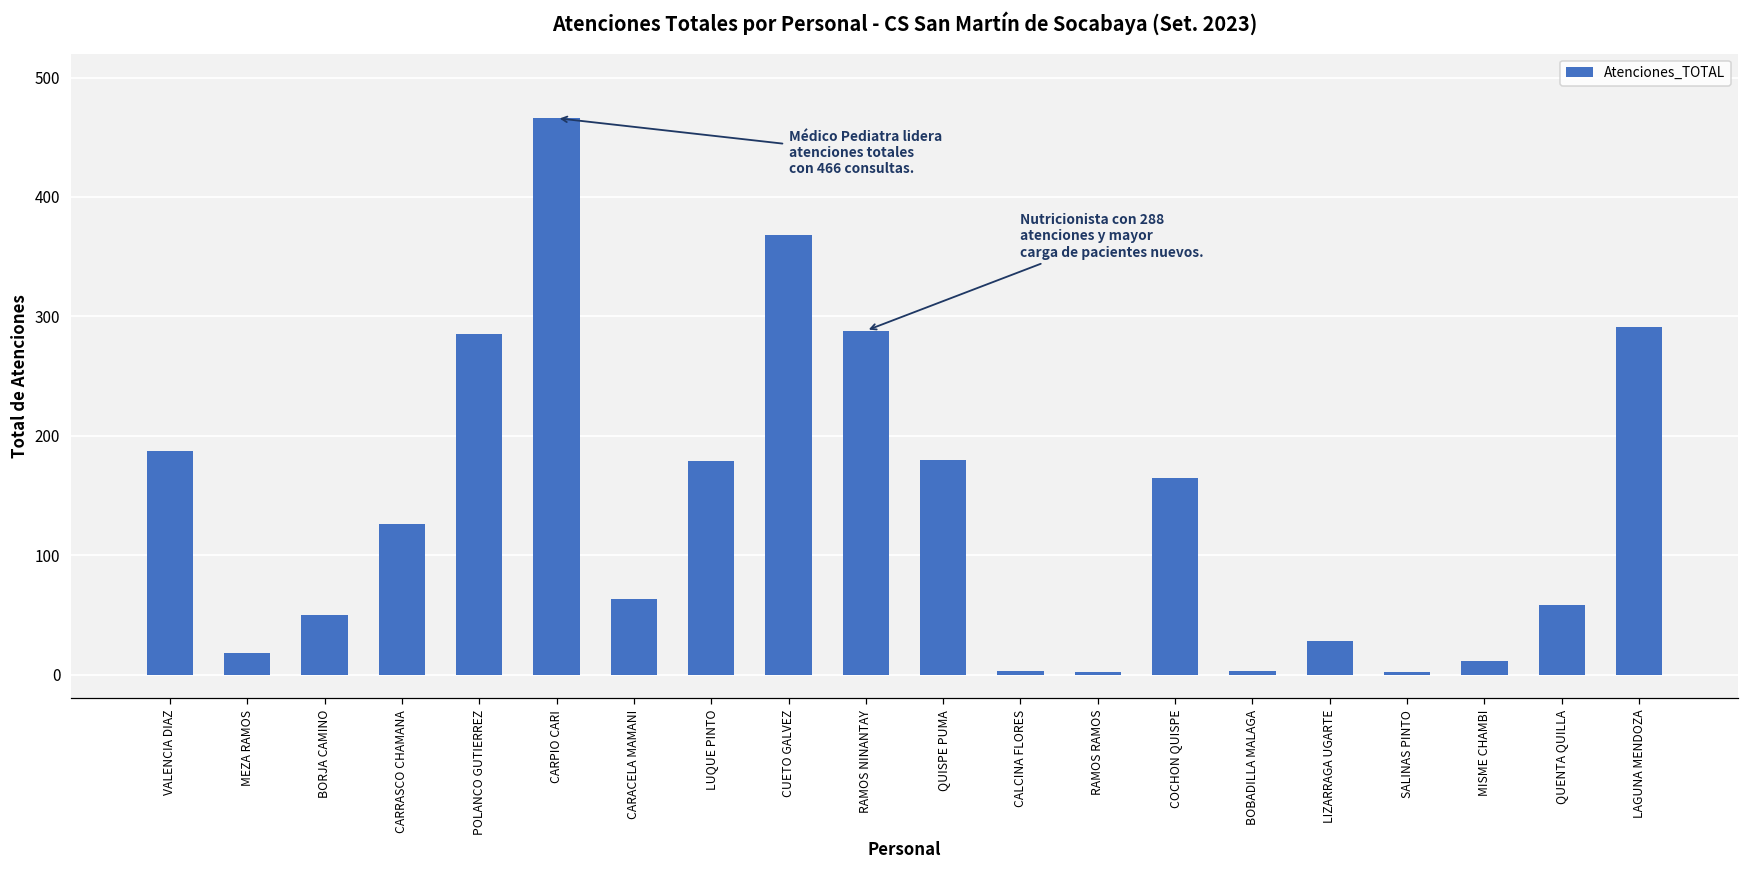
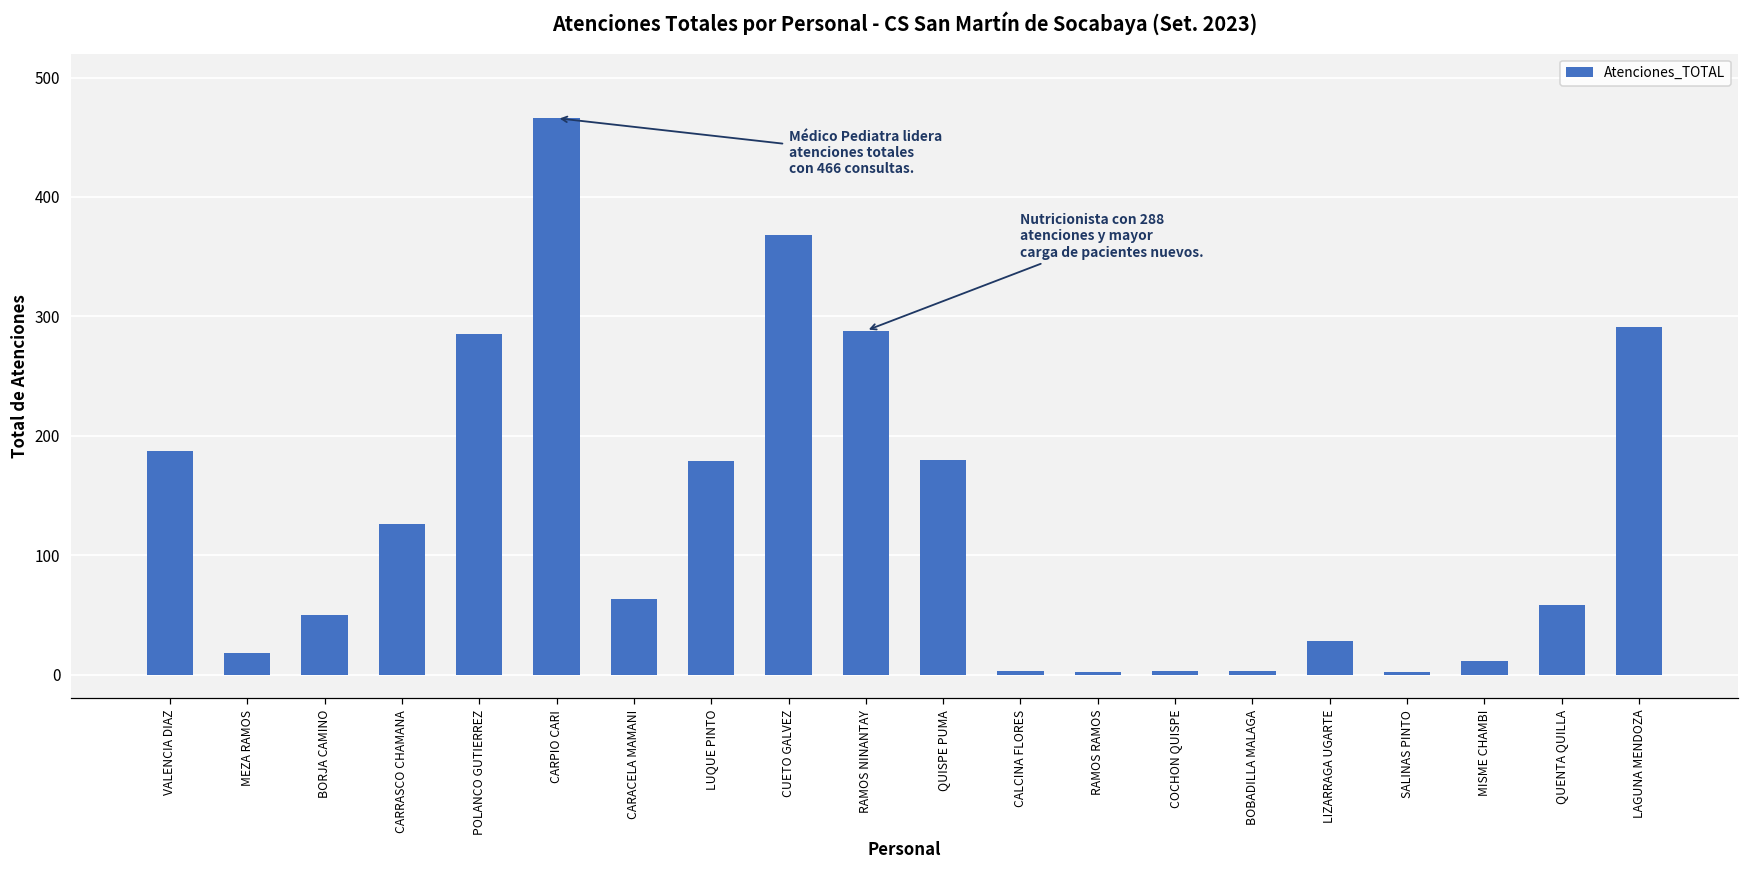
COCHON QUISPE: 165 -> 3
